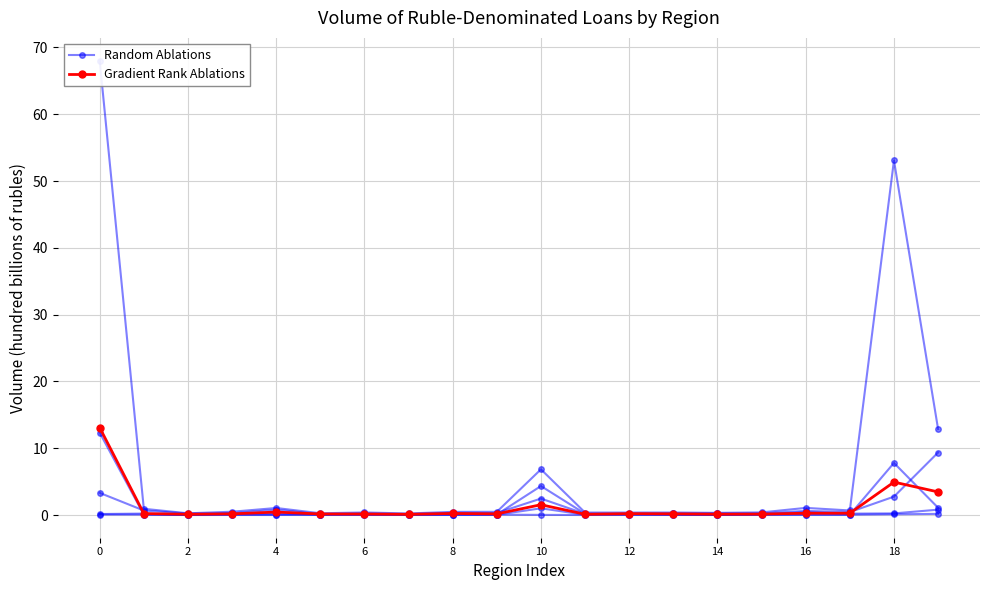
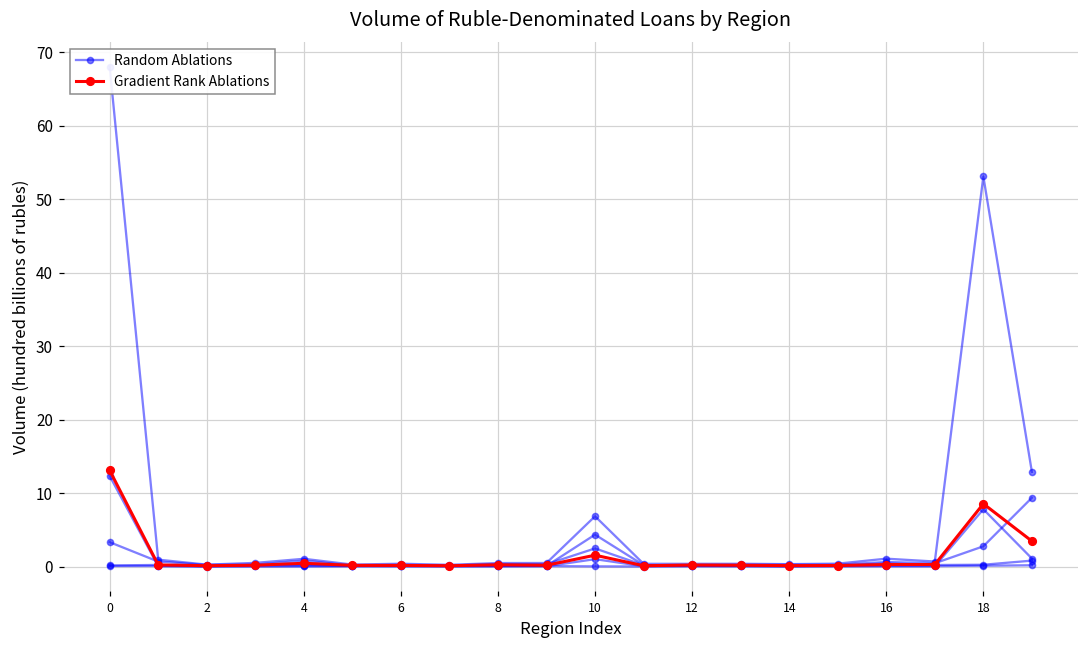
Gradient Rank Ablations, 18: 5 -> 9
